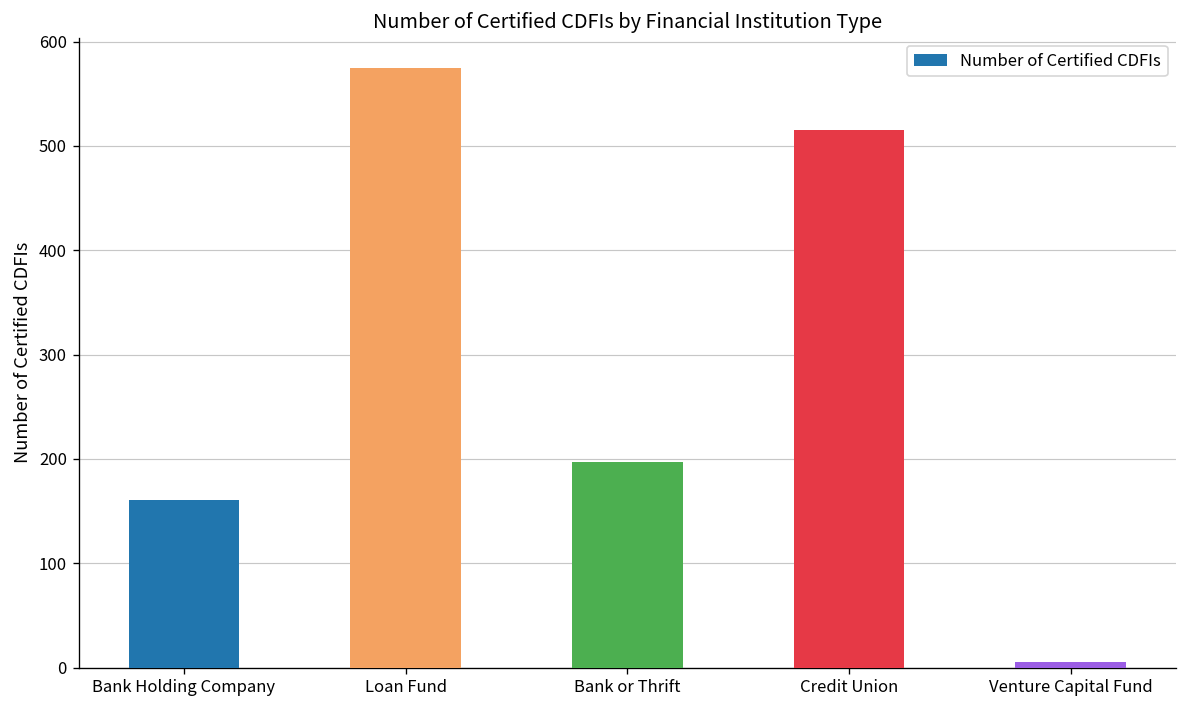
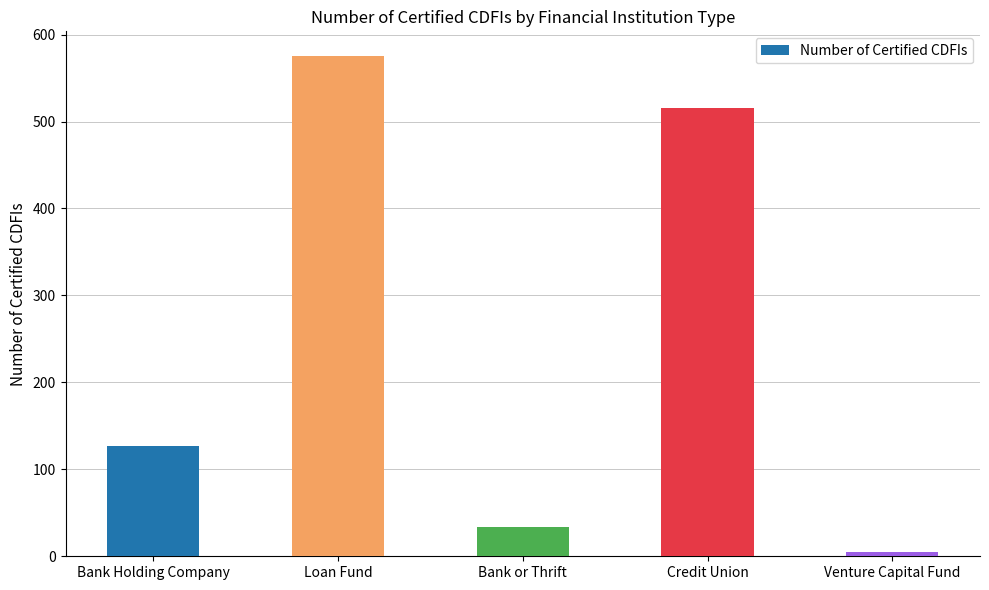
Bank Holding Company: 160 -> 130
Bank or Thrift: 200 -> 30
